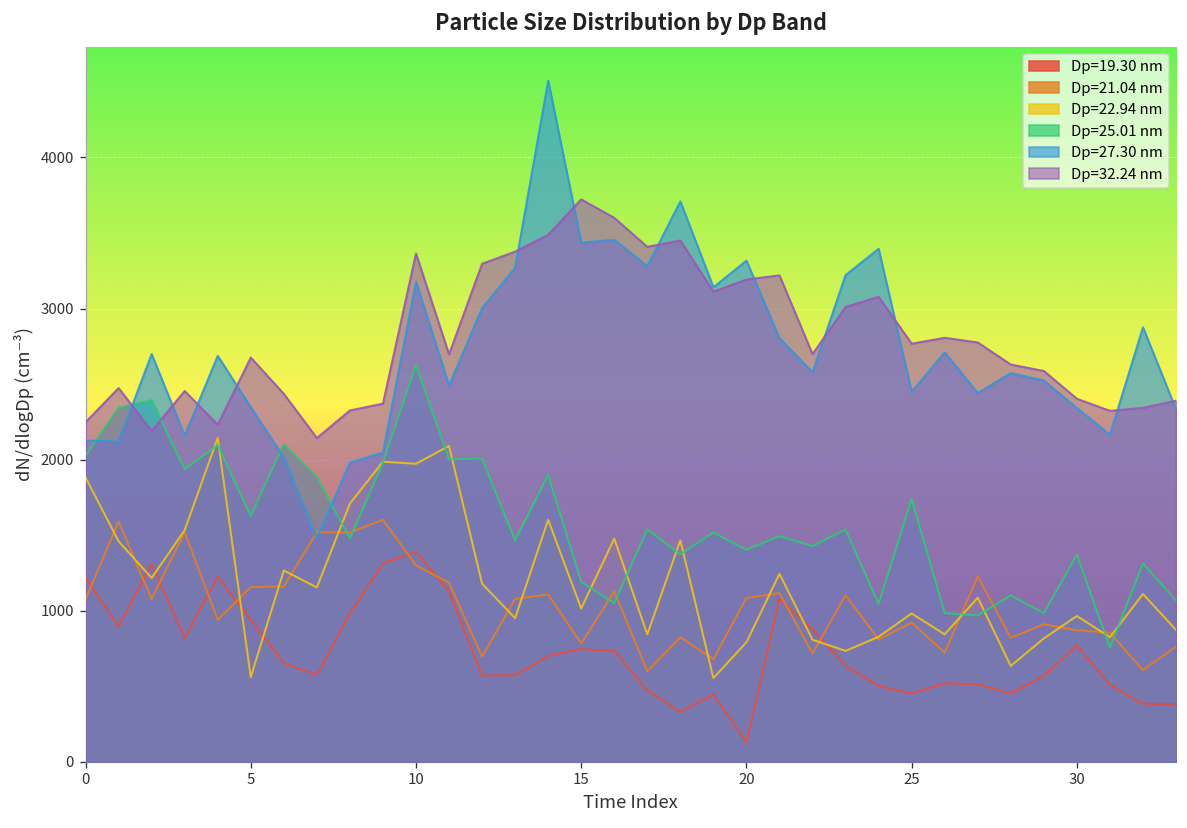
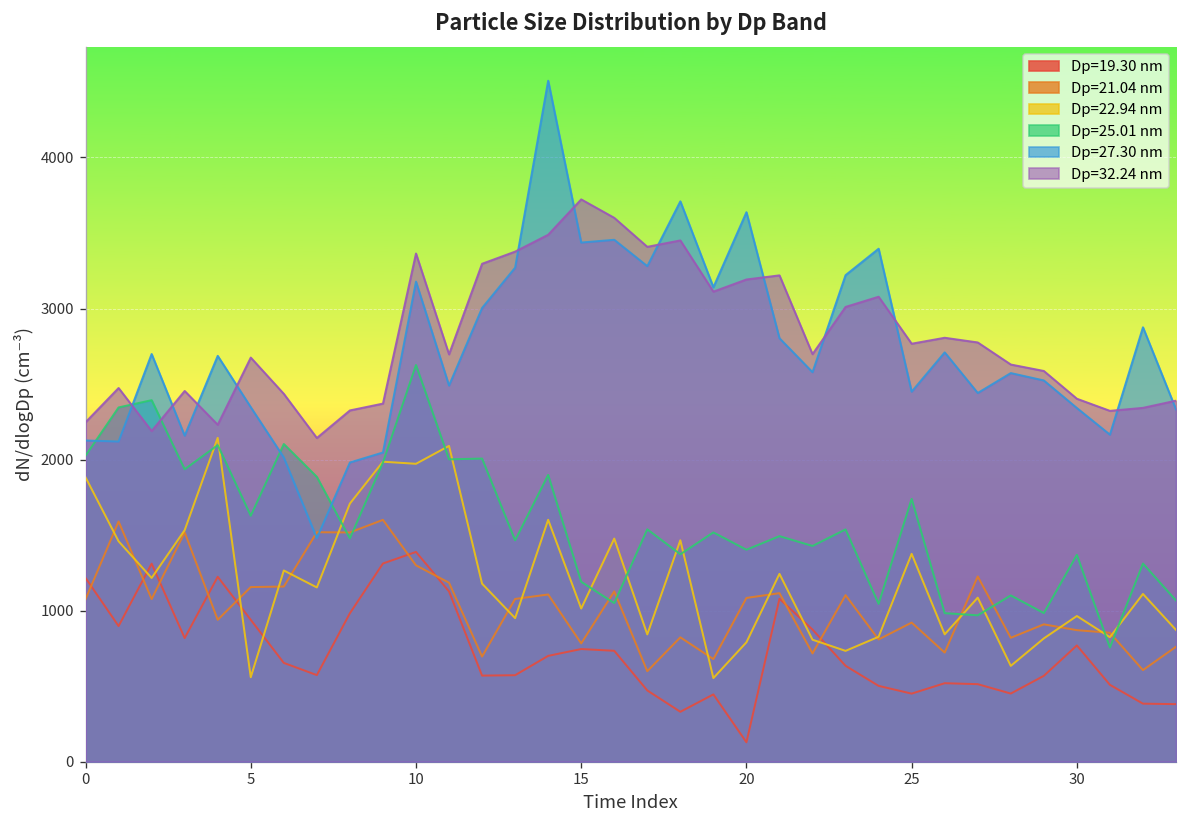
Dp=27.30 nm, 20: 3320 -> 3640
Dp=22.94 nm, 25: 980 -> 1380
